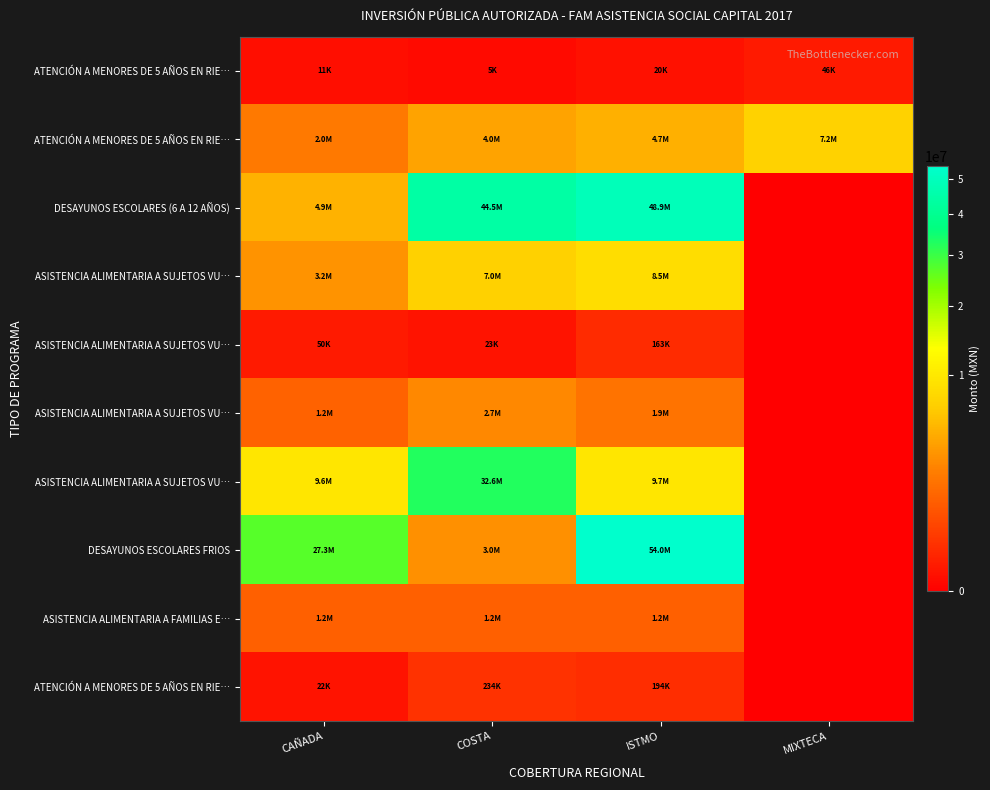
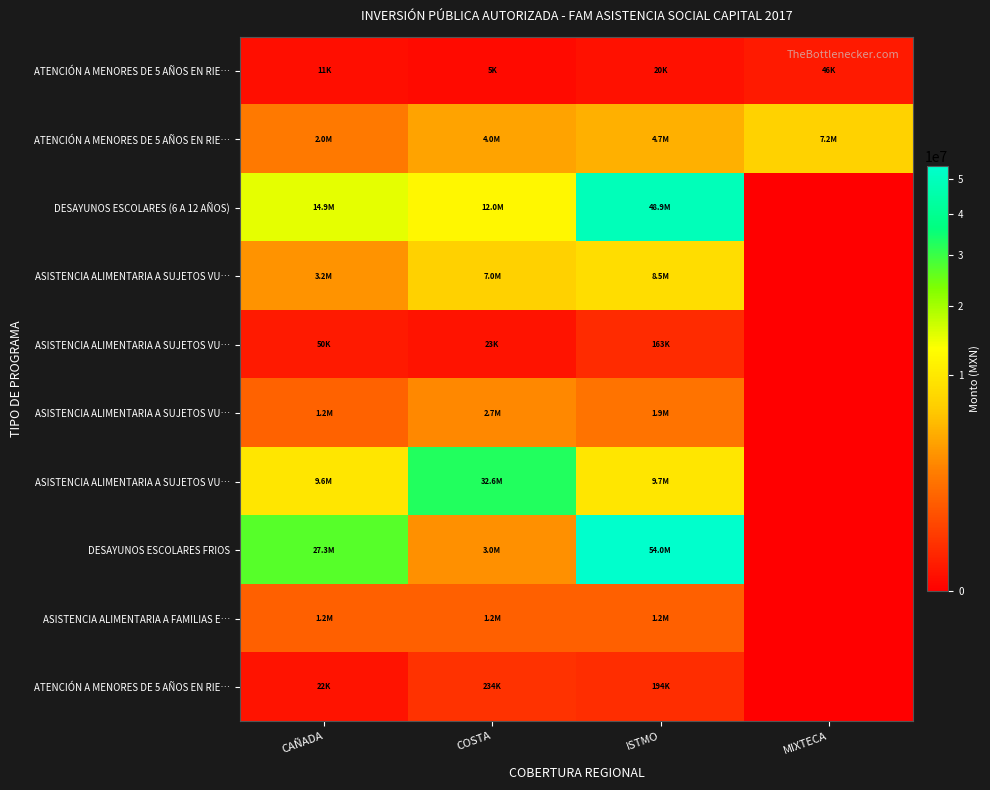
DESAYUNOS ESCOLARES (6 A 12 AÑOS), CAÑADA: 4.9M -> 14.9M
DESAYUNOS ESCOLARES (6 A 12 AÑOS), COSTA: 44.5M -> 12.0M
